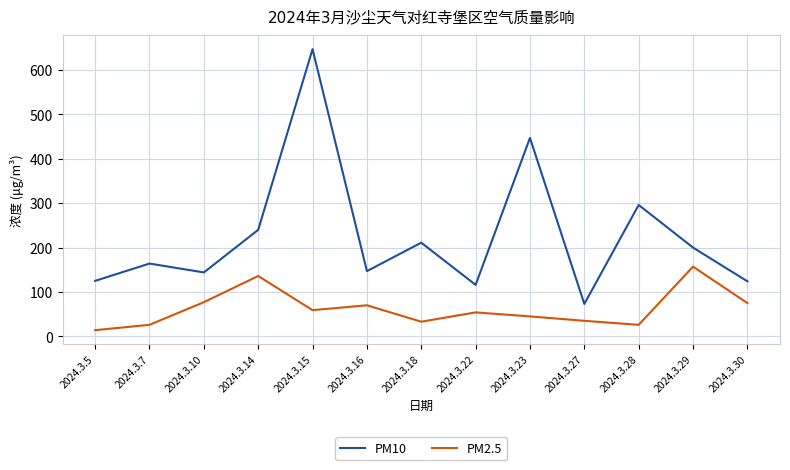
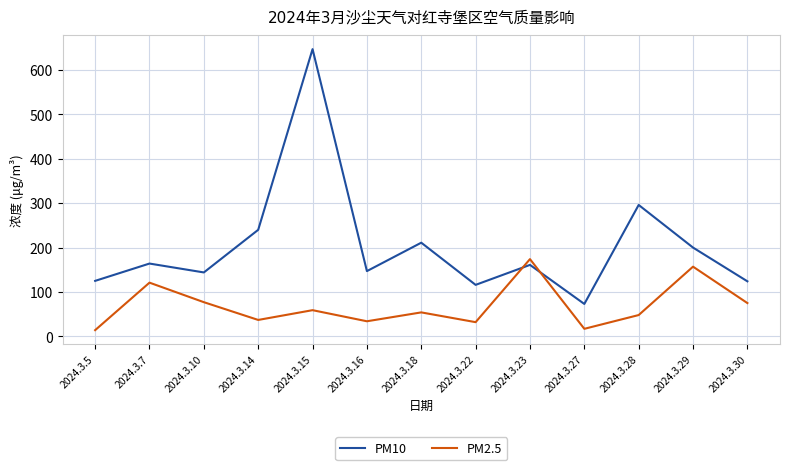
PM2.5, 2024.3.7: 30 -> 120
PM2.5, 2024.3.14: 140 -> 40
PM2.5, 2024.3.16: 70 -> 30
PM2.5, 2024.3.18: 30 -> 50
PM2.5, 2024.3.22: 50 -> 30
PM10, 2024.3.23: 450 -> 160
PM2.5, 2024.3.23: 50 -> 170
PM2.5, 2024.3.27: 40 -> 20
PM2.5, 2024.3.28: 30 -> 50
